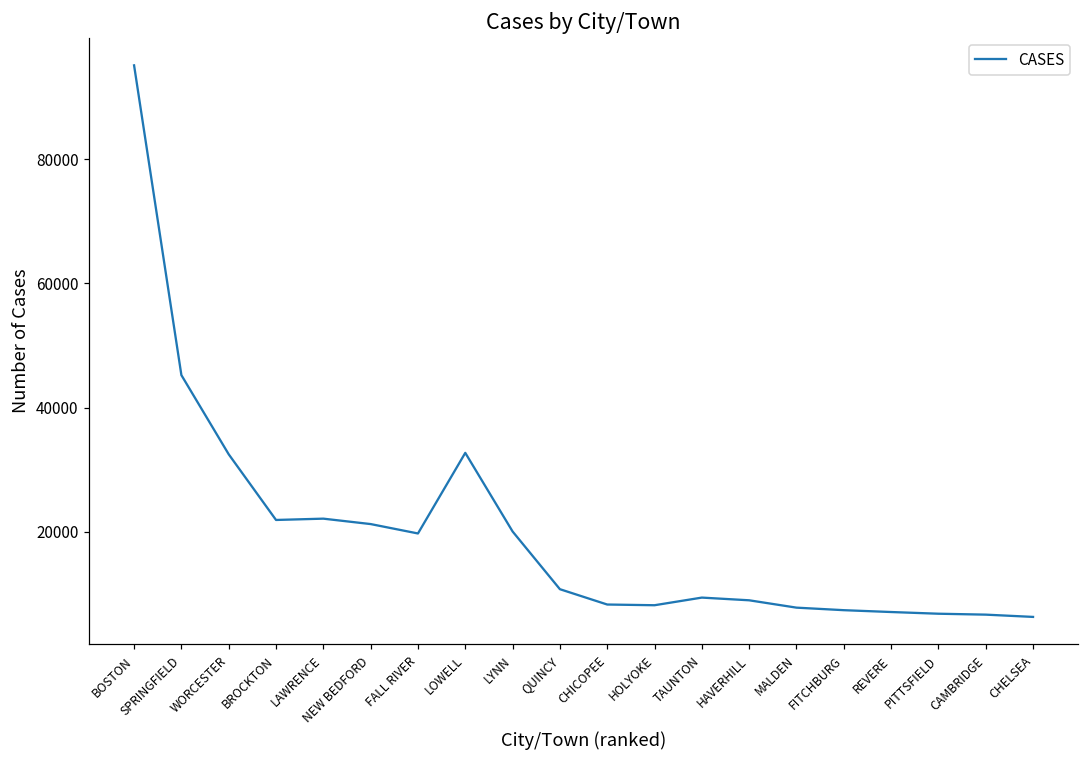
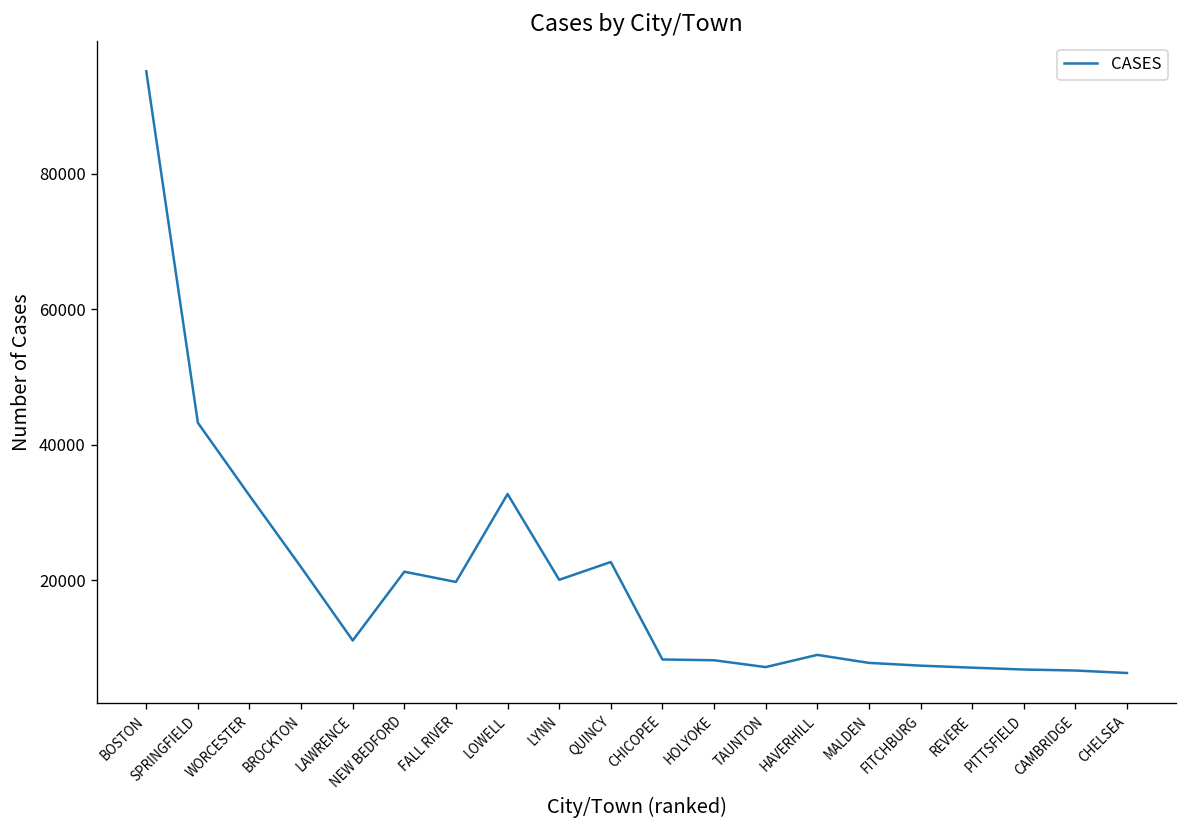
SPRINGFIELD: 45000 -> 43000
LAWRENCE: 22000 -> 11000
QUINCY: 11000 -> 23000
TAUNTON: 9000 -> 7000
